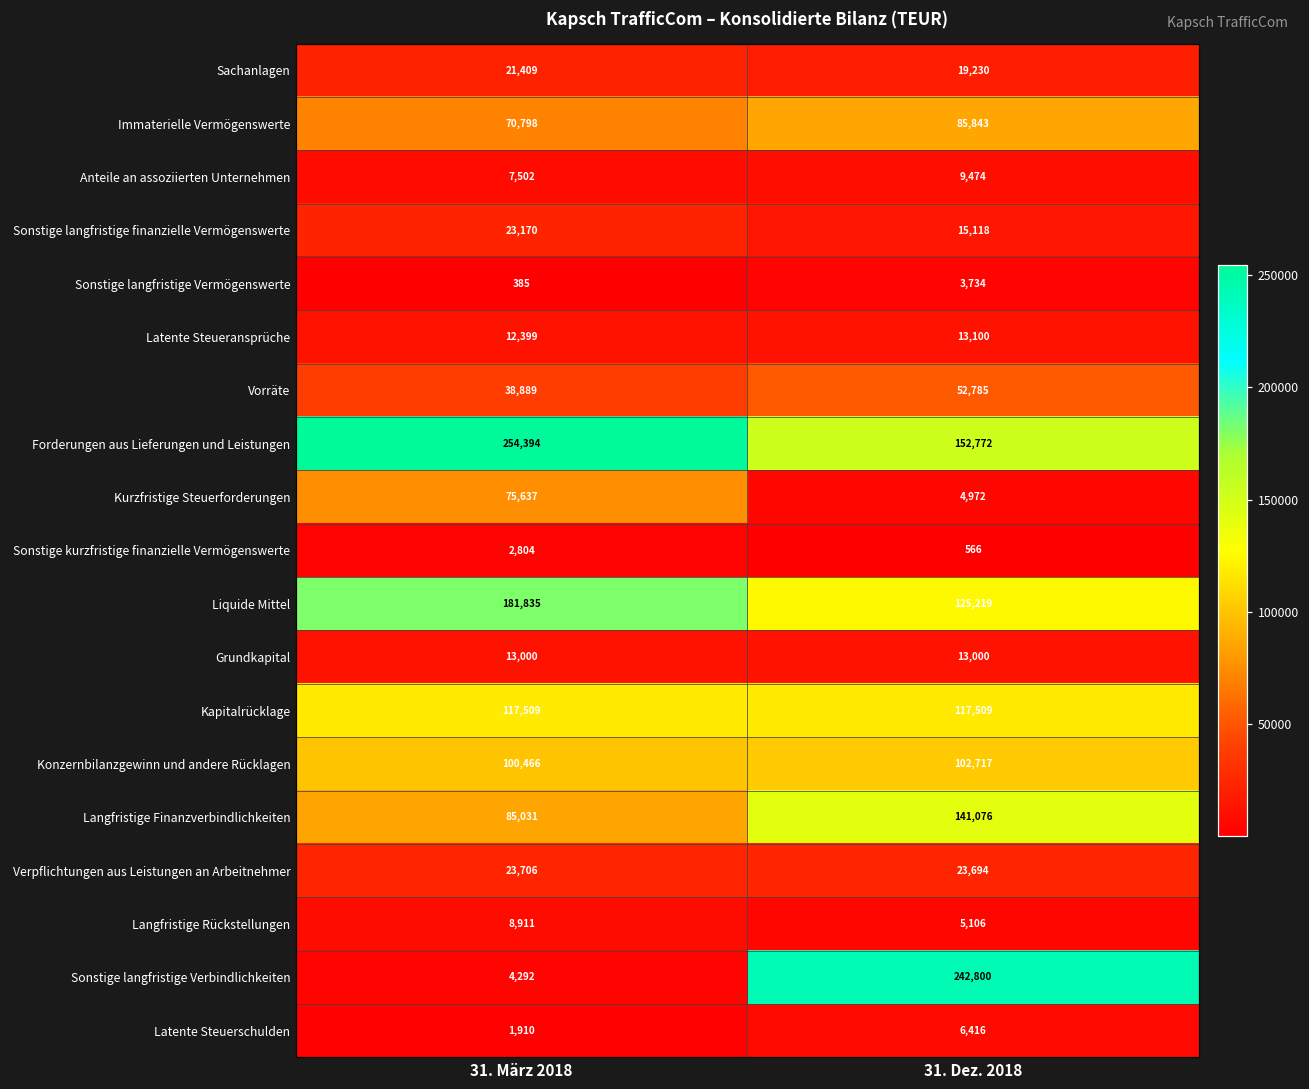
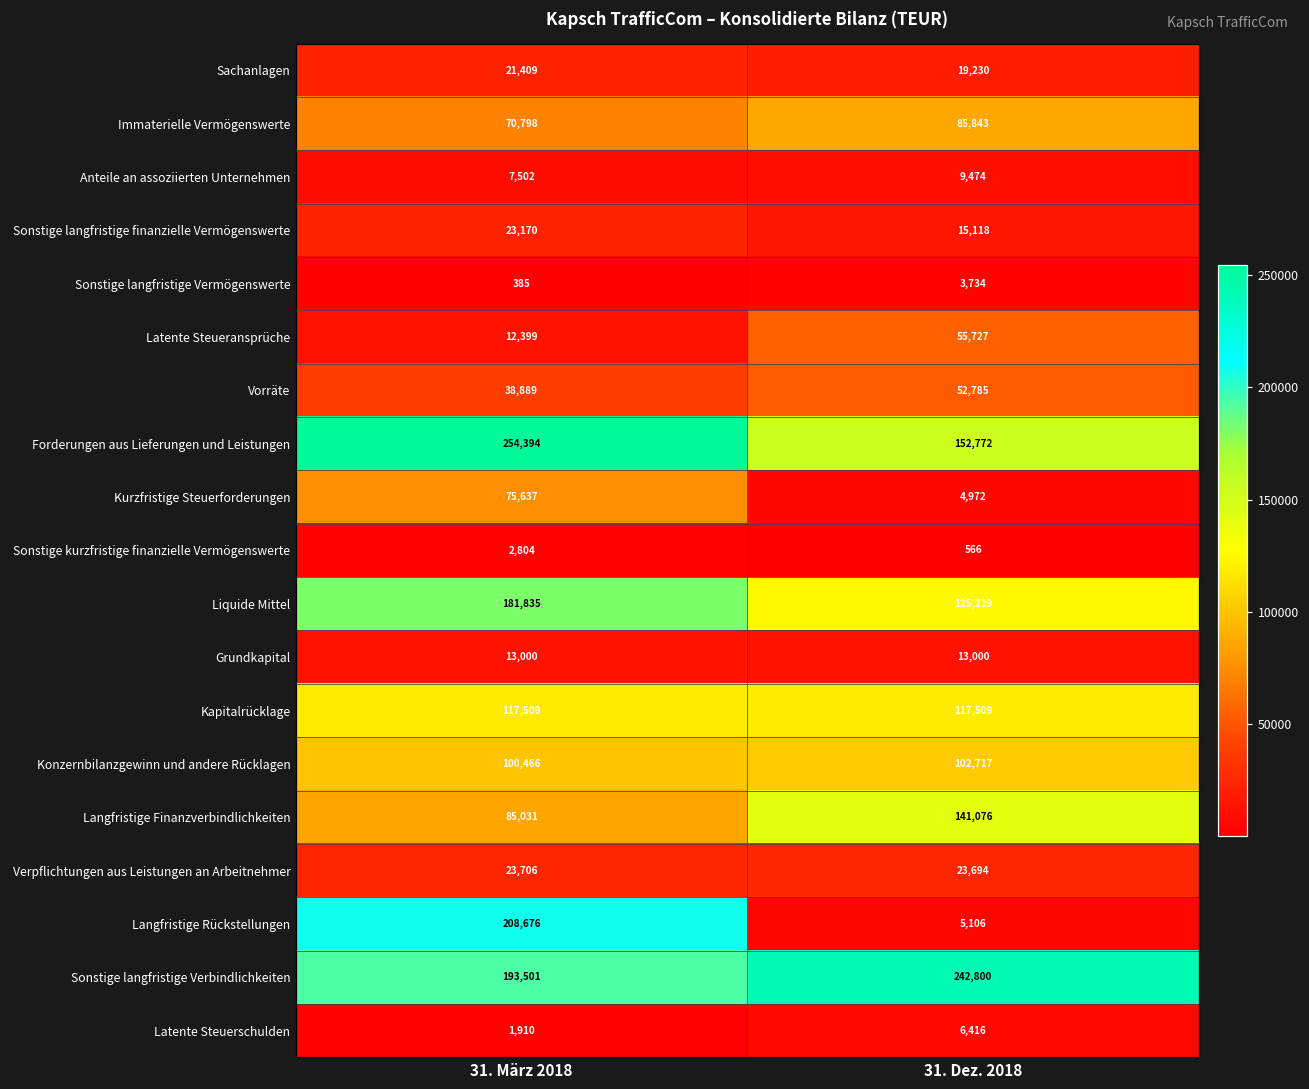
Latente Steueransprüche, 31. Dez. 2018: 13,100 -> 55,727
Langfristige Rückstellungen, 31. März 2018: 8,911 -> 208,676
Sonstige langfristige Verbindlichkeiten, 31. März 2018: 4,292 -> 193,501
